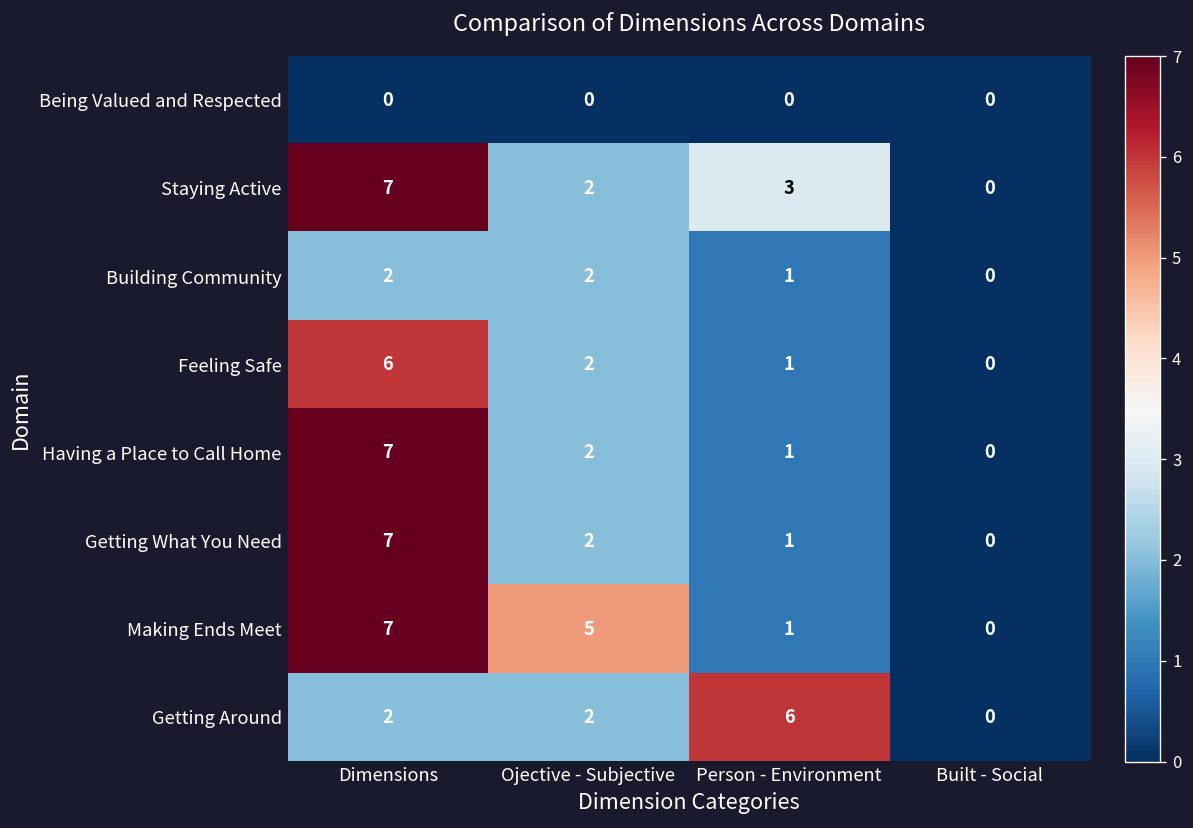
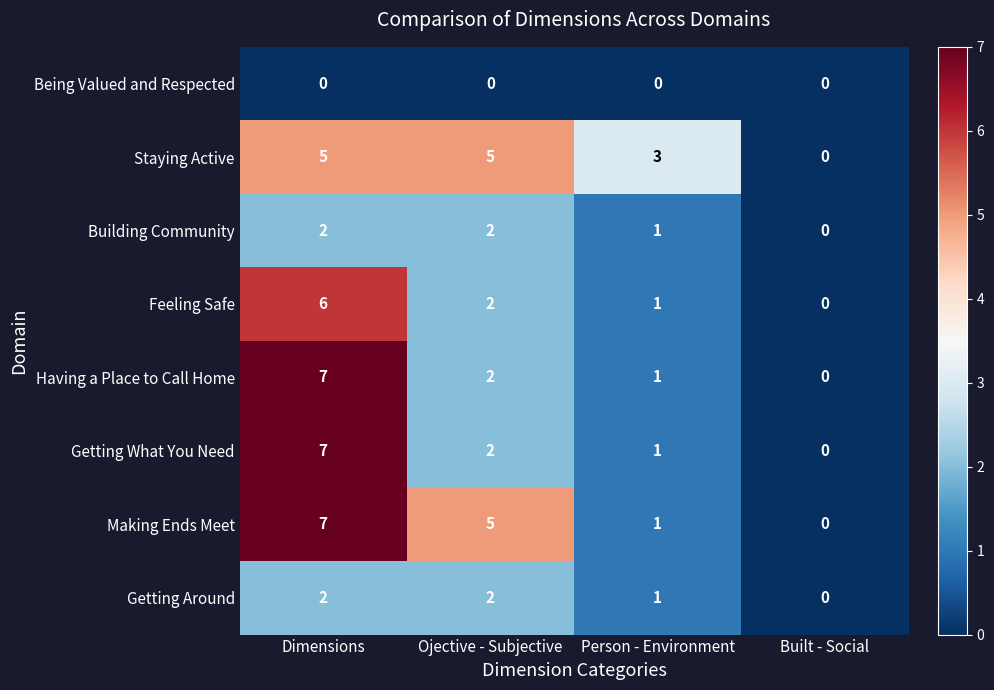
Staying Active, Dimensions: 7 -> 5
Staying Active, Ojective - Subjective: 2 -> 5
Getting Around, Person - Environment: 6 -> 1
